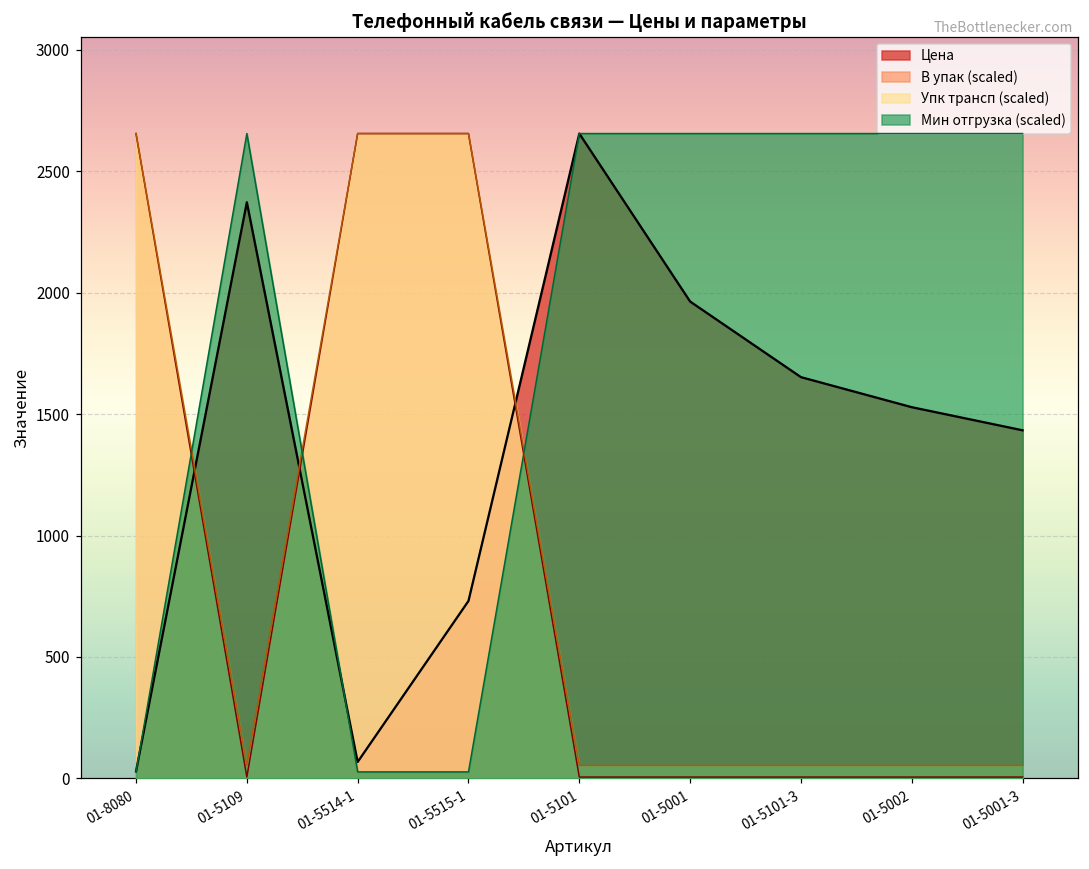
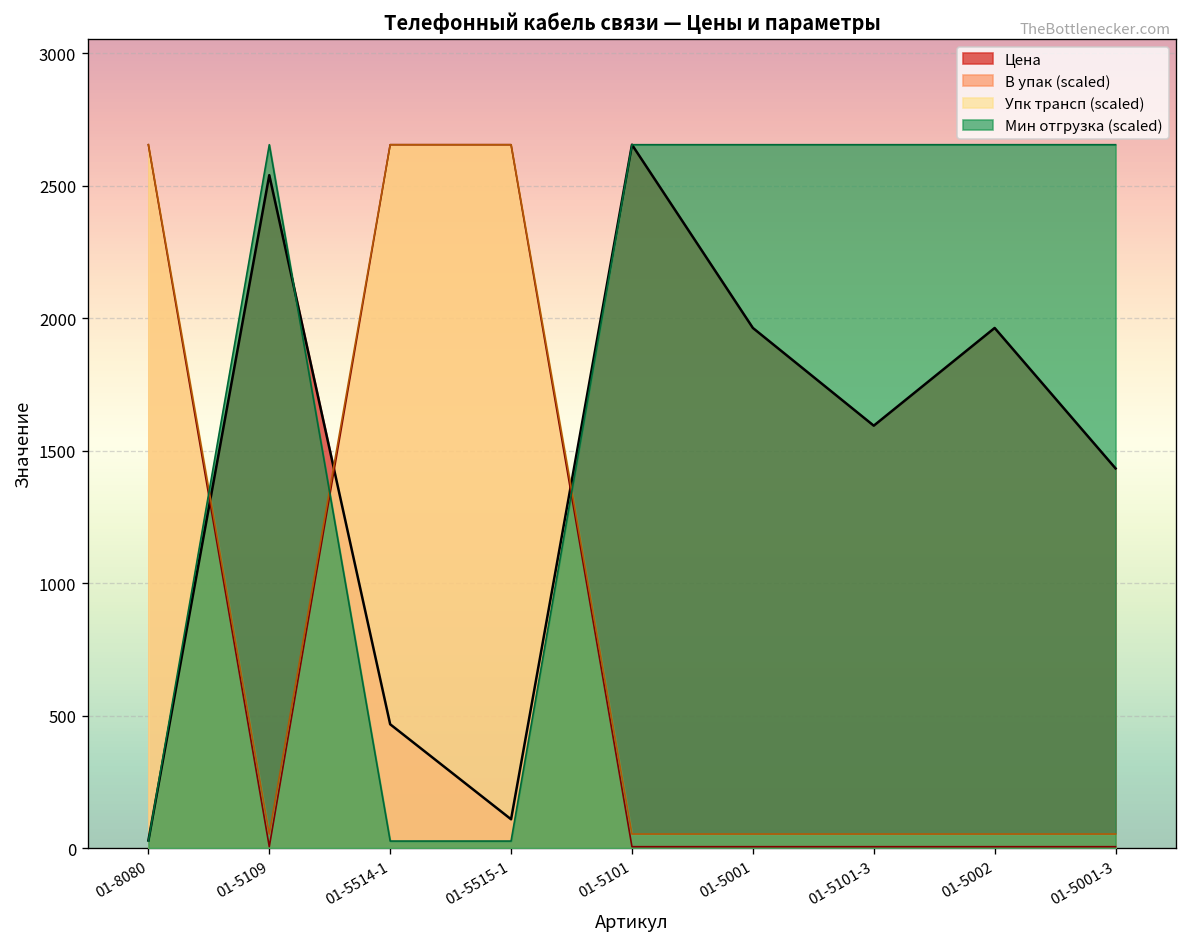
Цена, 01-5109: 2370 -> 2540
Цена, 01-5514-1: 70 -> 470
Цена, 01-5515-1: 730 -> 110
Цена, 01-5101-3: 1650 -> 1590
Цена, 01-5002: 1530 -> 1960
